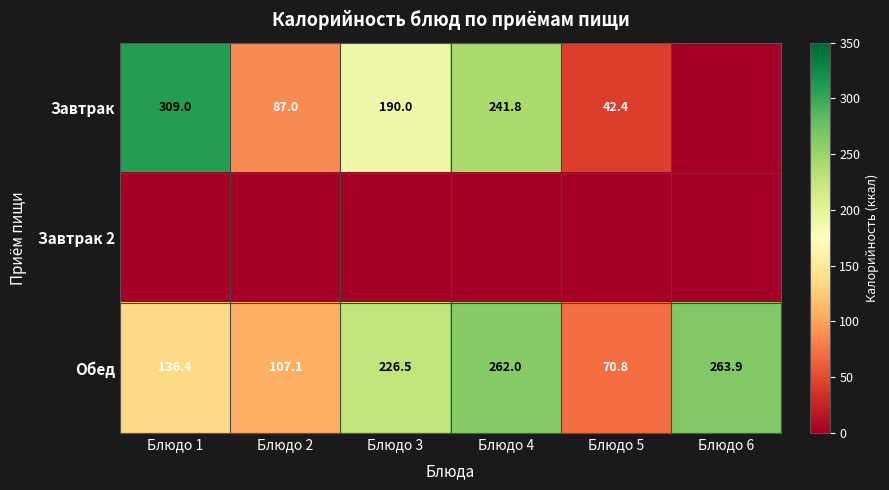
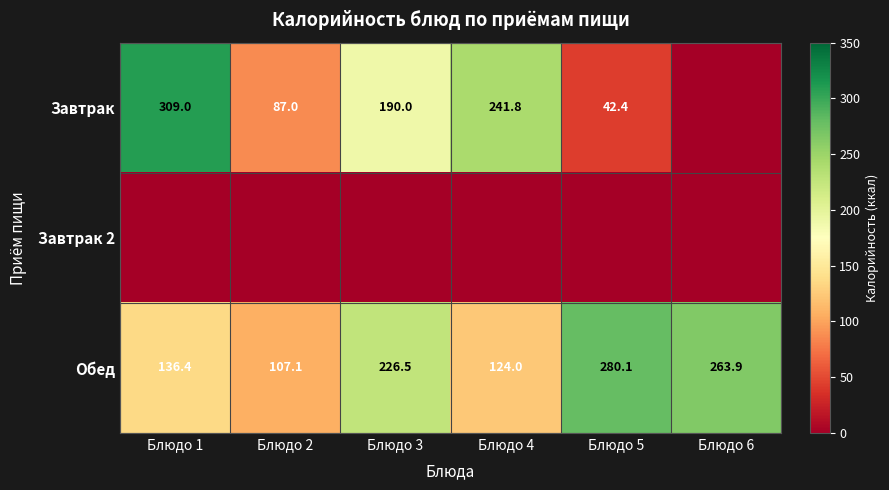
Обед, Блюдо 4: 262.0 -> 124.0
Обед, Блюдо 5: 70.8 -> 280.1
